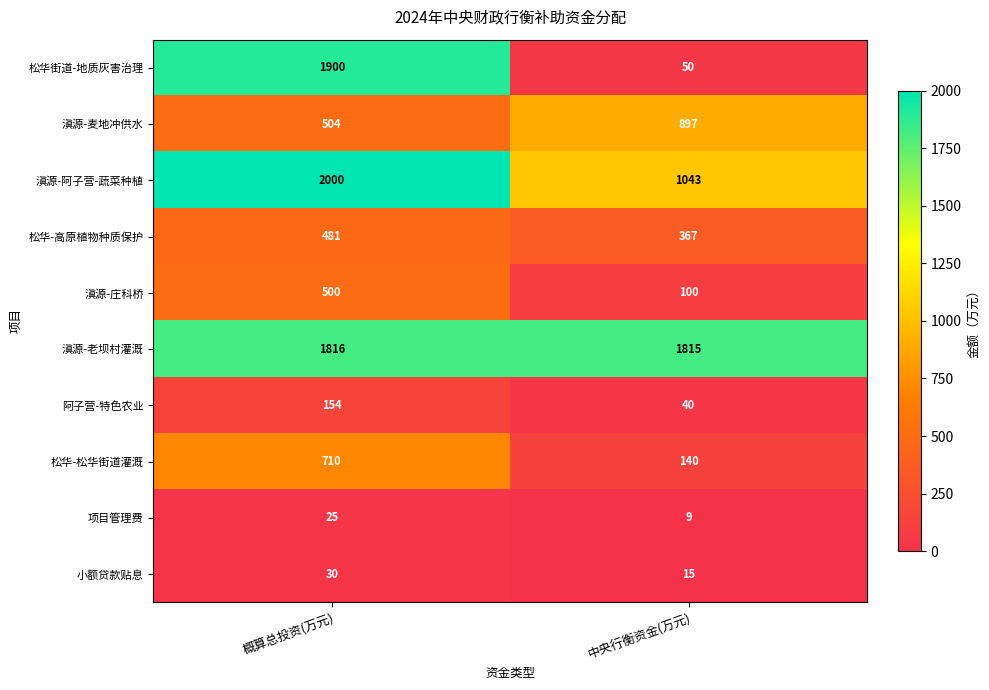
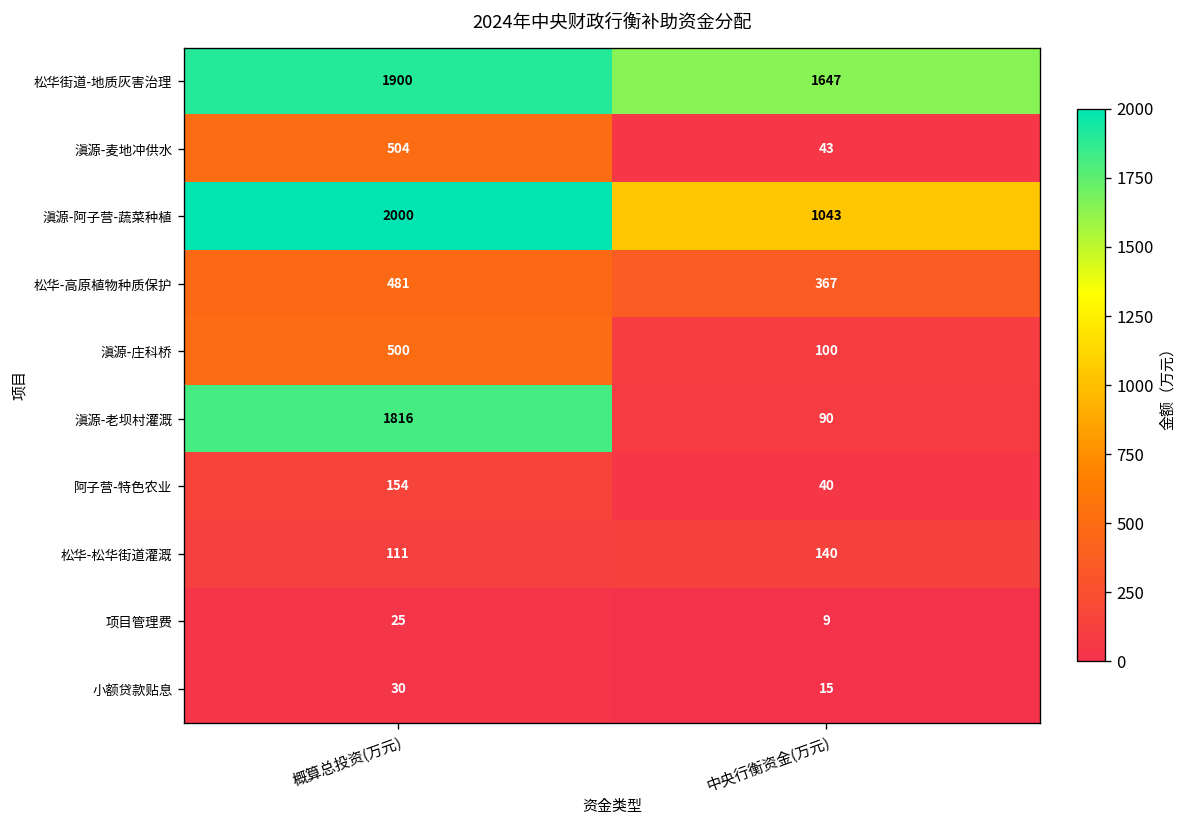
松华街道-地质灰害治理, 中央行衡资金(万元): 50 -> 1647
滇源-麦地冲供水, 中央行衡资金(万元): 897 -> 43
滇源-老坝村灌溉, 中央行衡资金(万元): 1815 -> 90
松华-松华街道灌溉, 概算总投资(万元): 710 -> 111
